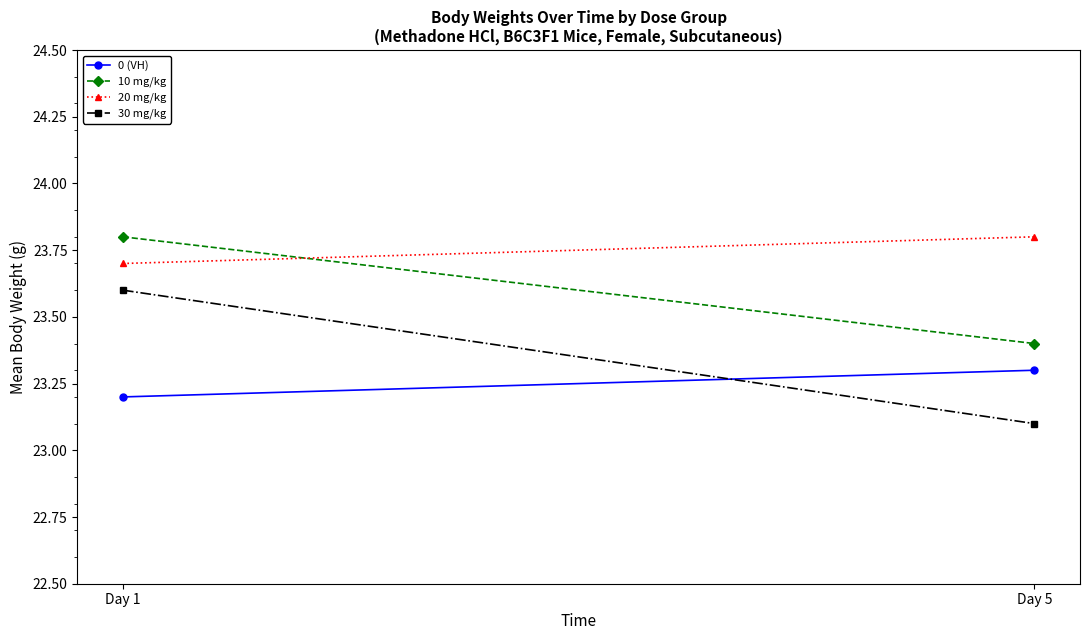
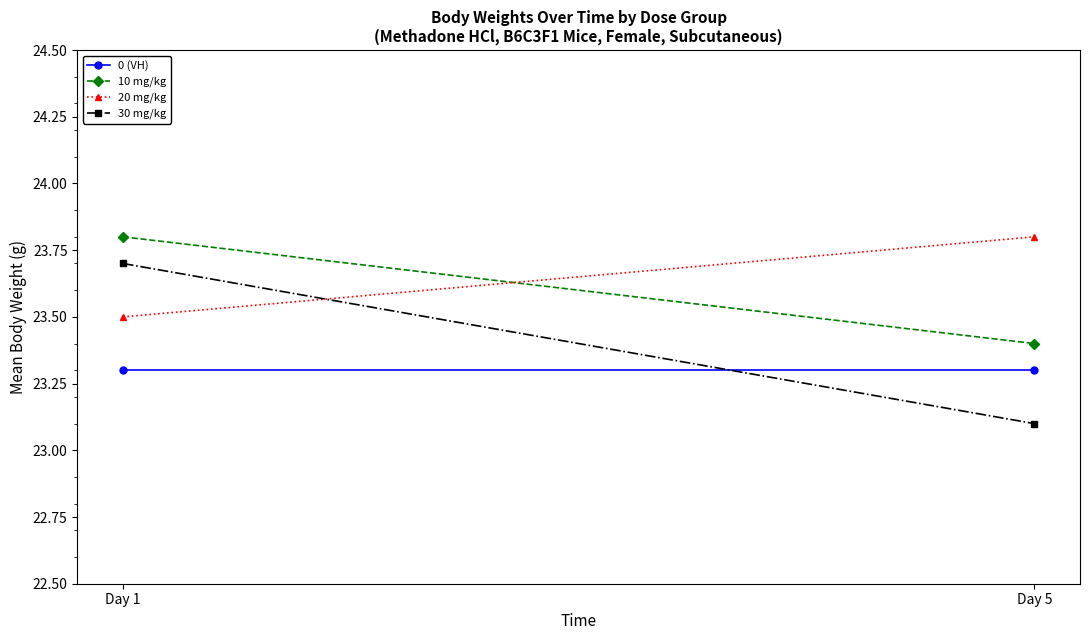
0 (VH), Day 1: 23.2 -> 23.3
20 mg/kg, Day 1: 23.7 -> 23.5
30 mg/kg, Day 1: 23.6 -> 23.7
